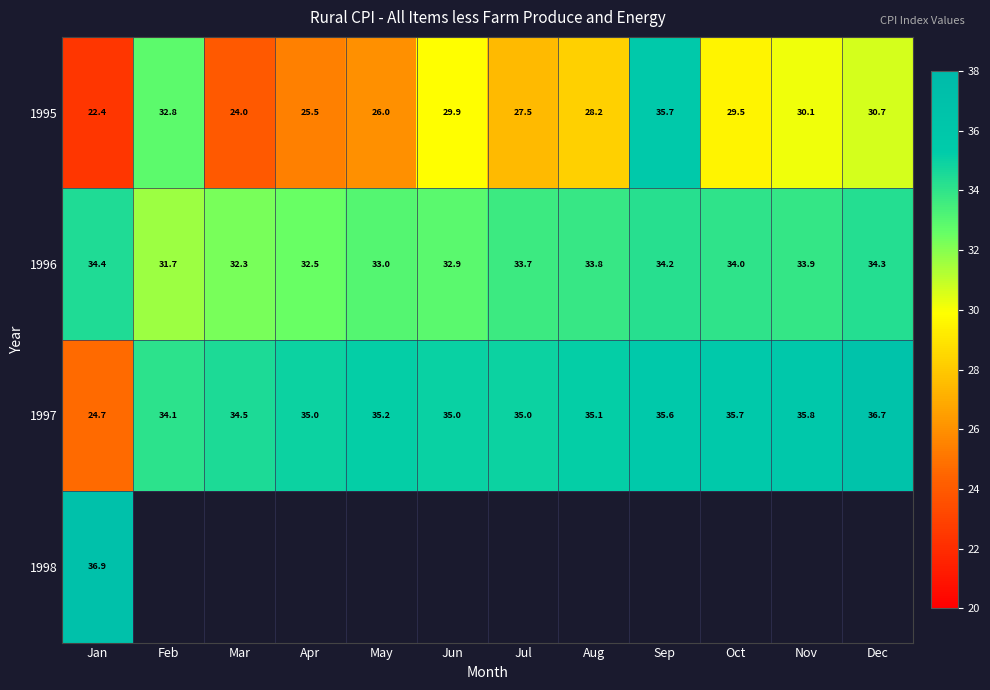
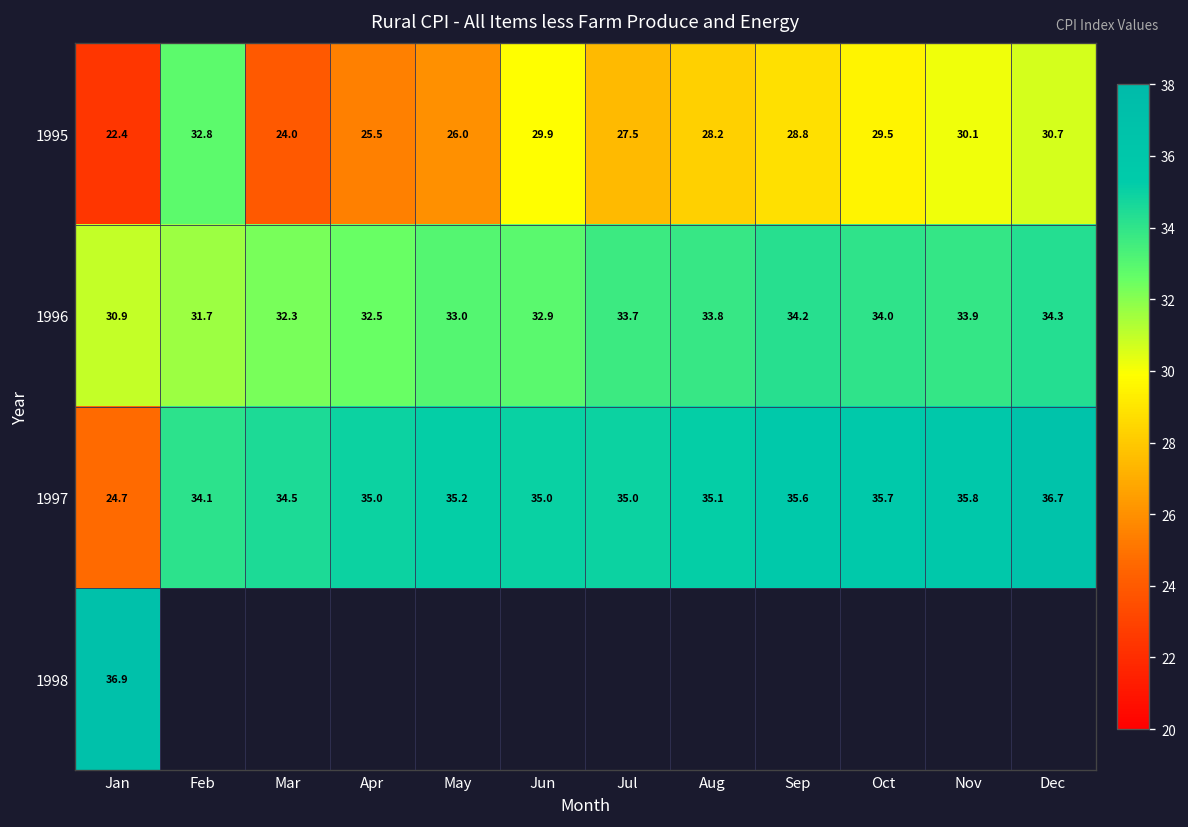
1995, Sep: 35.7 -> 28.8
1996, Jan: 34.4 -> 30.9
